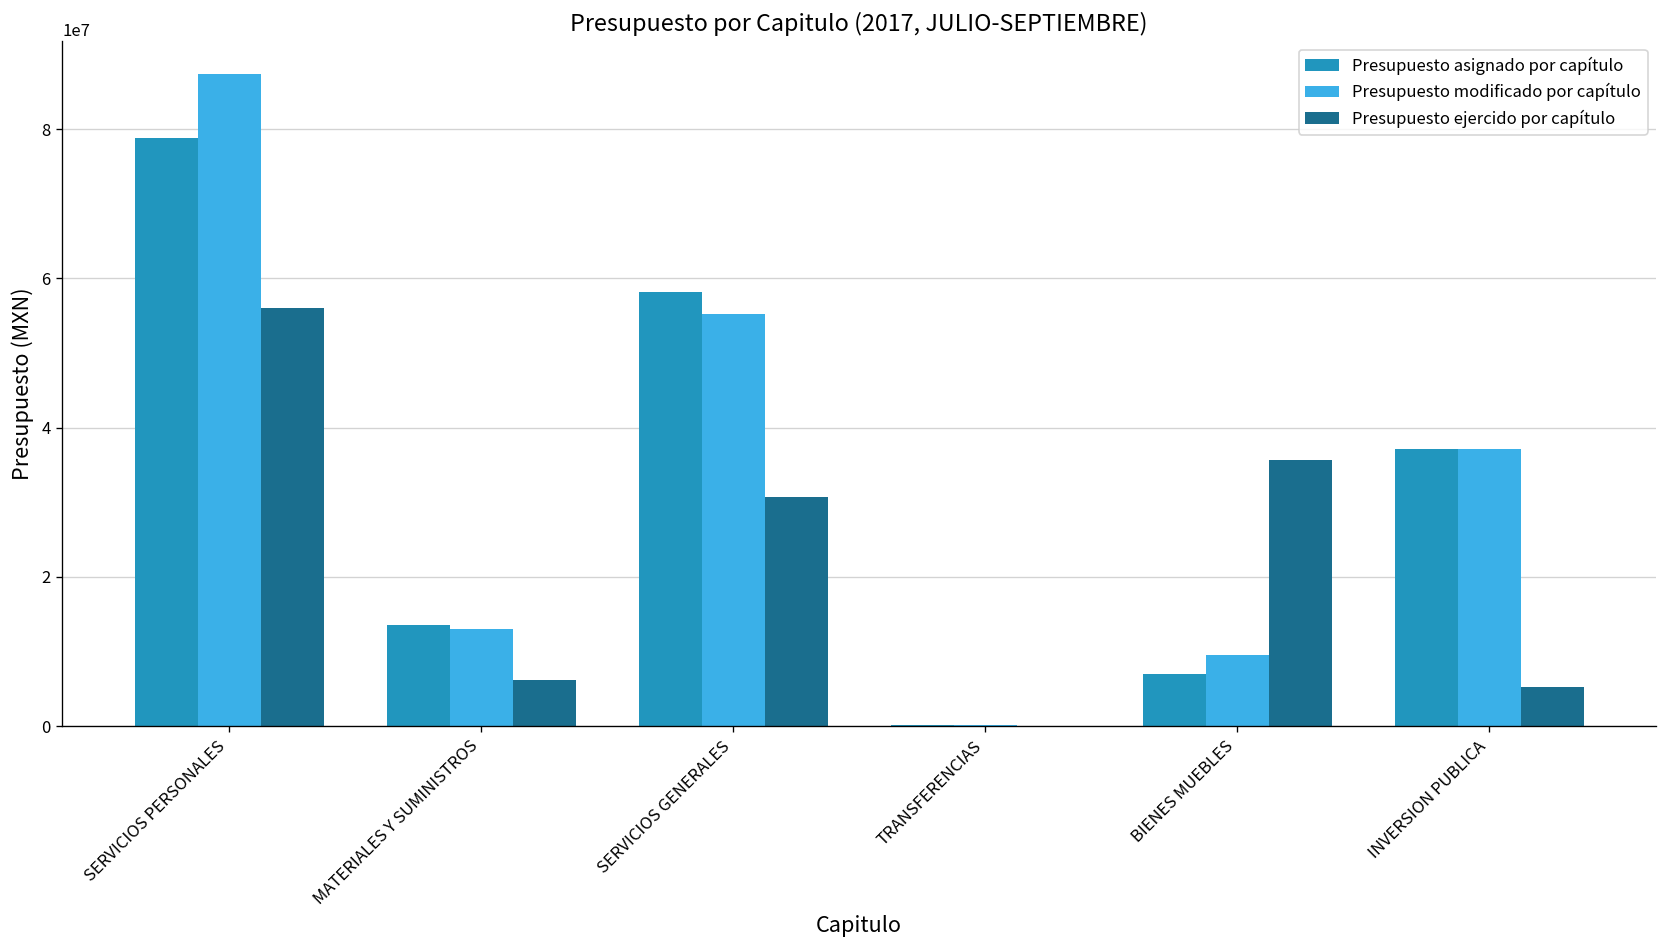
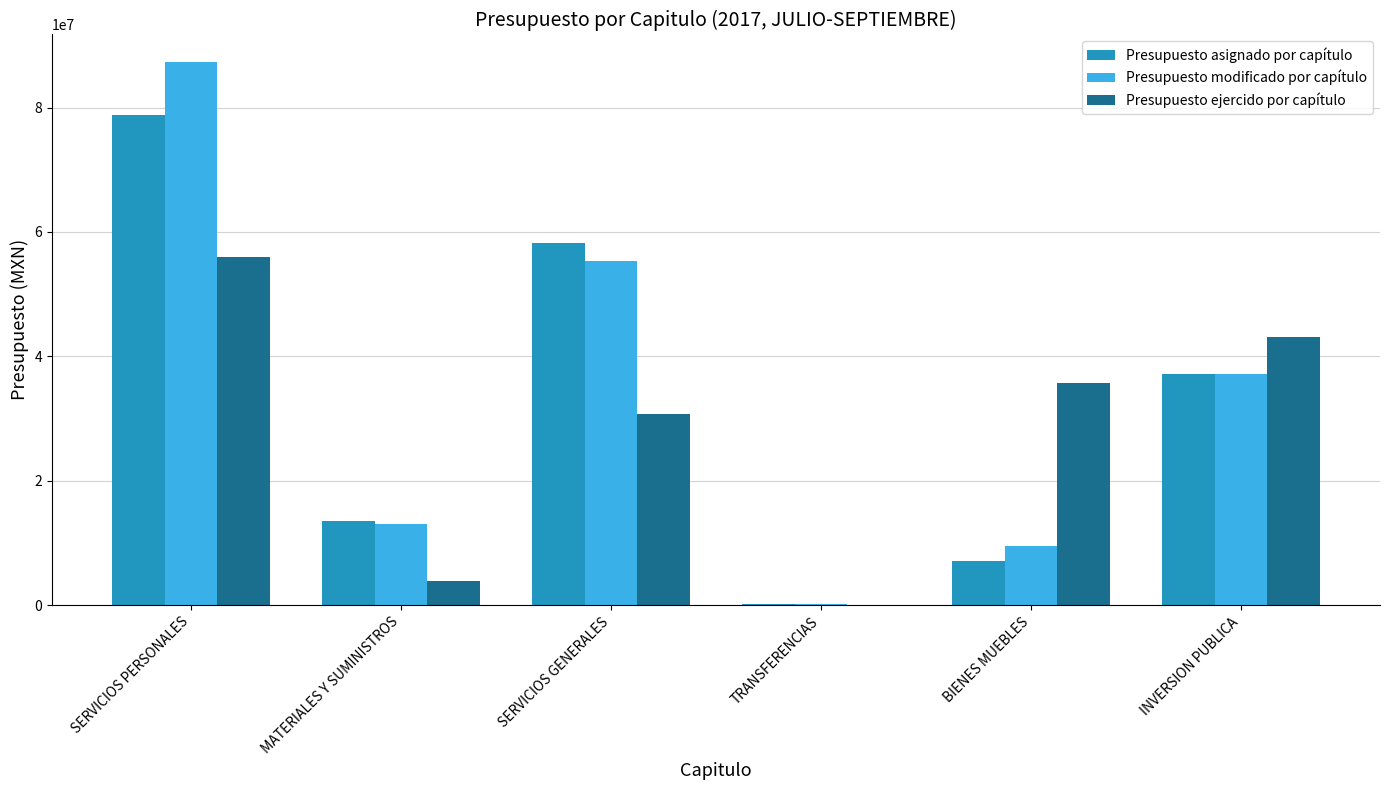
Presupuesto ejercido por capítulo, MATERIALES Y SUMINISTROS: 6000000 -> 4000000
Presupuesto ejercido por capítulo, INVERSION PUBLICA: 5000000 -> 43000000
